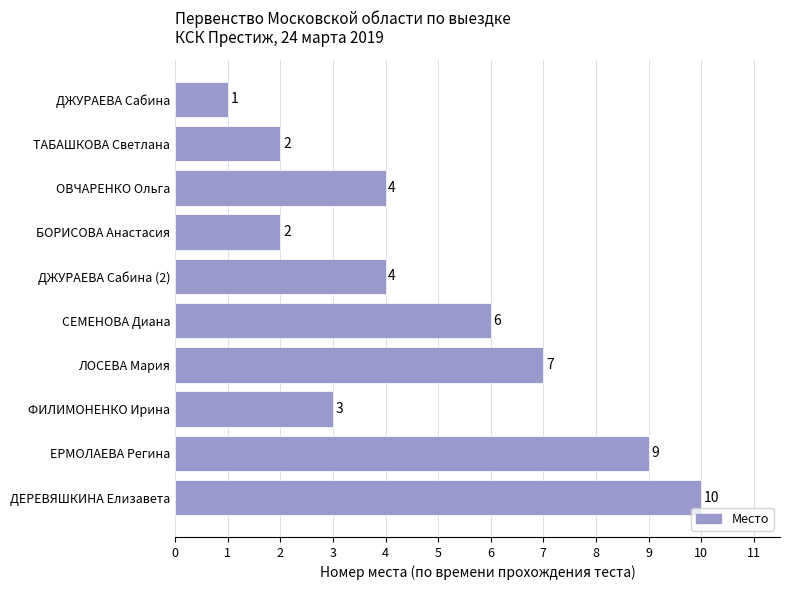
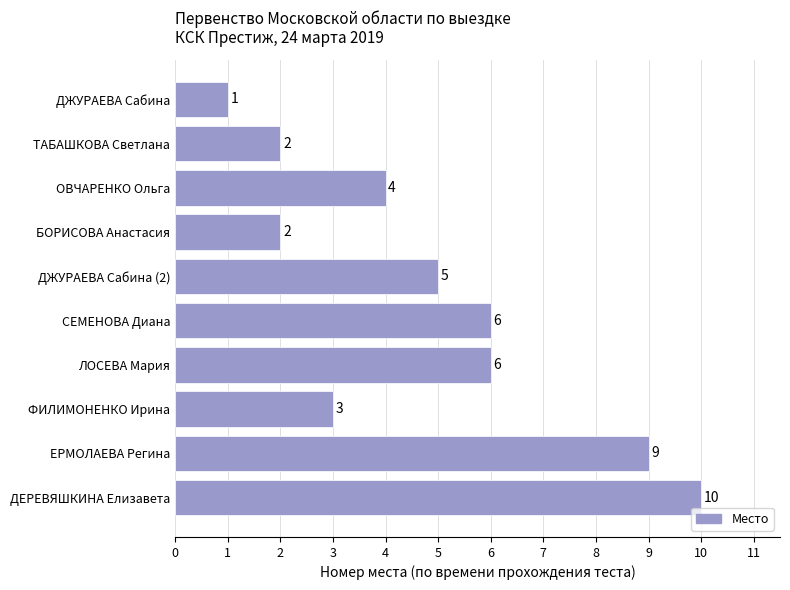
ДЖУРАЕВА Сабина (2): 4 -> 5
ЛОСЕВА Мария: 7 -> 6
